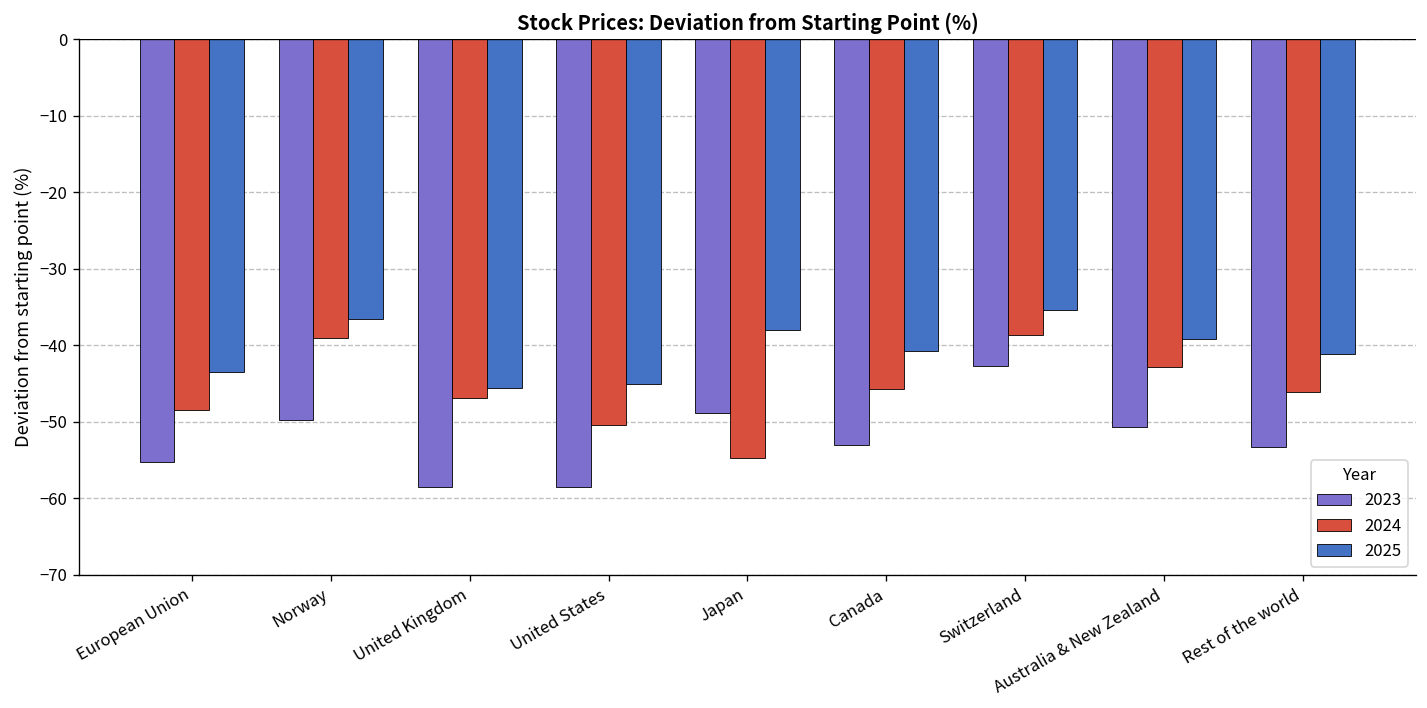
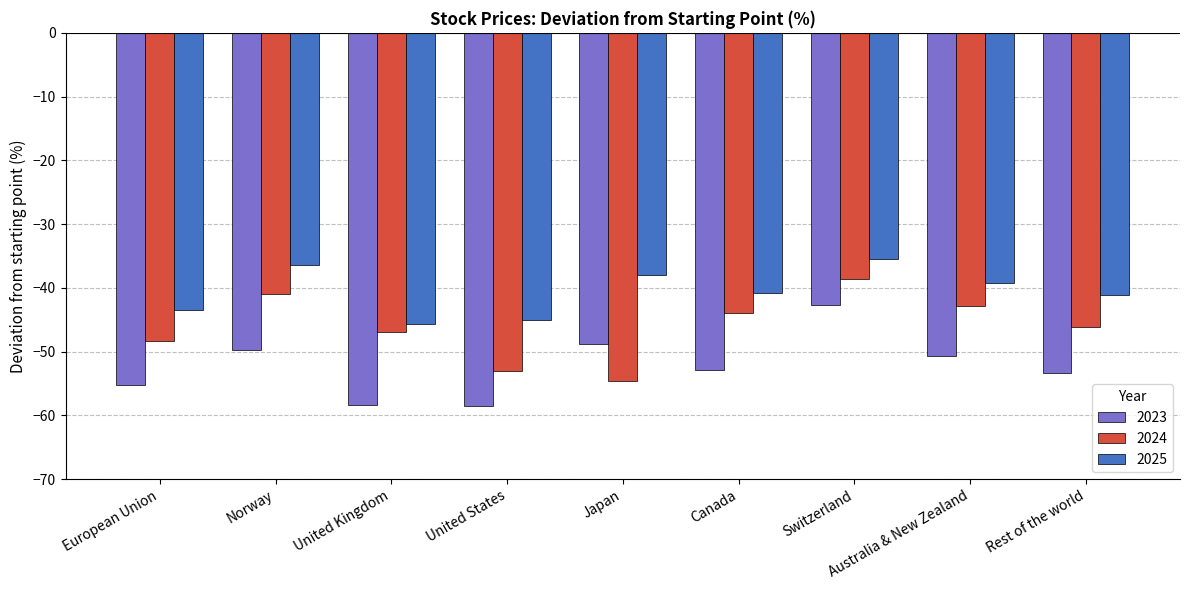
2024, Norway: -39 -> -41
2024, United States: -50 -> -53
2024, Canada: -46 -> -44
